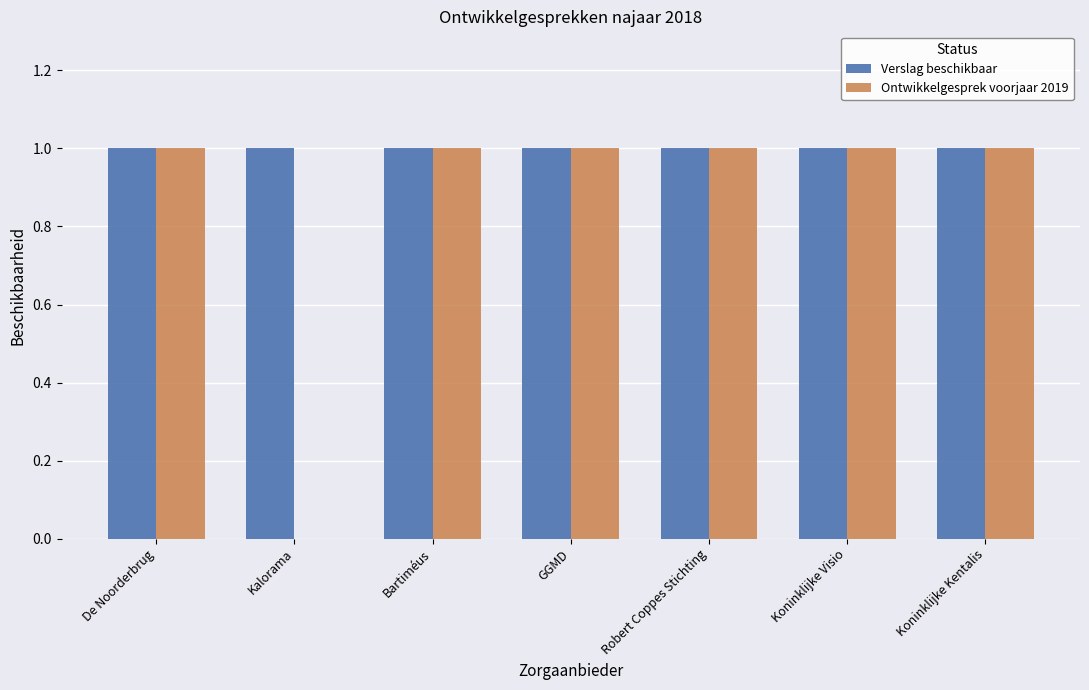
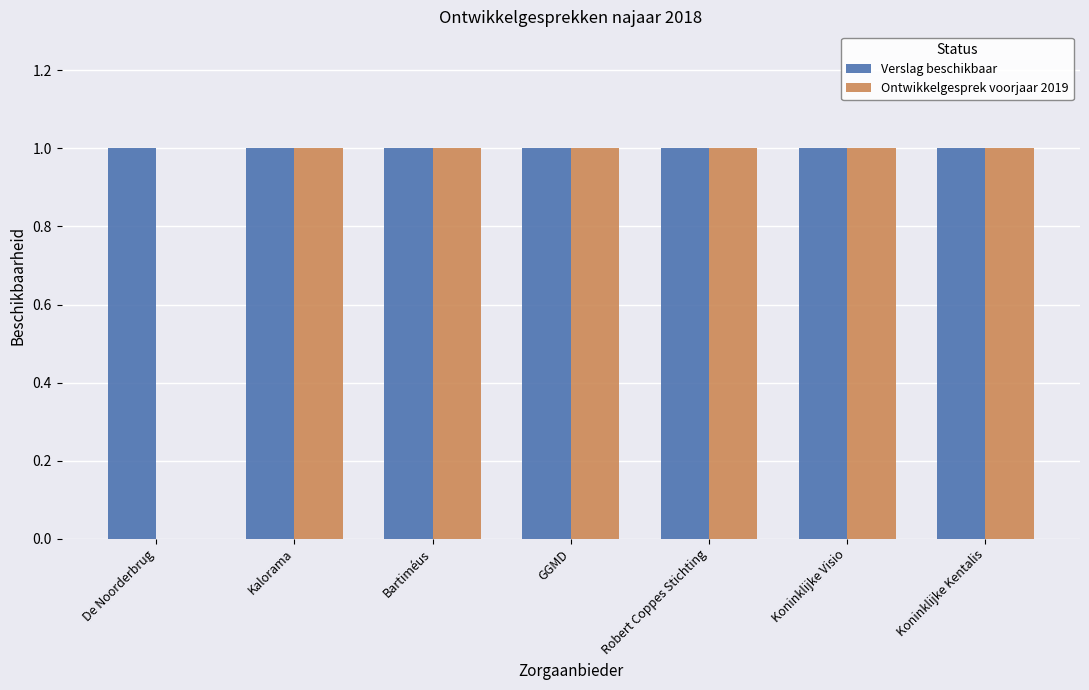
Ontwikkelgesprek voorjaar 2019, De Noorderbrug: 1 -> 0
Ontwikkelgesprek voorjaar 2019, Kalorama: 0 -> 1
